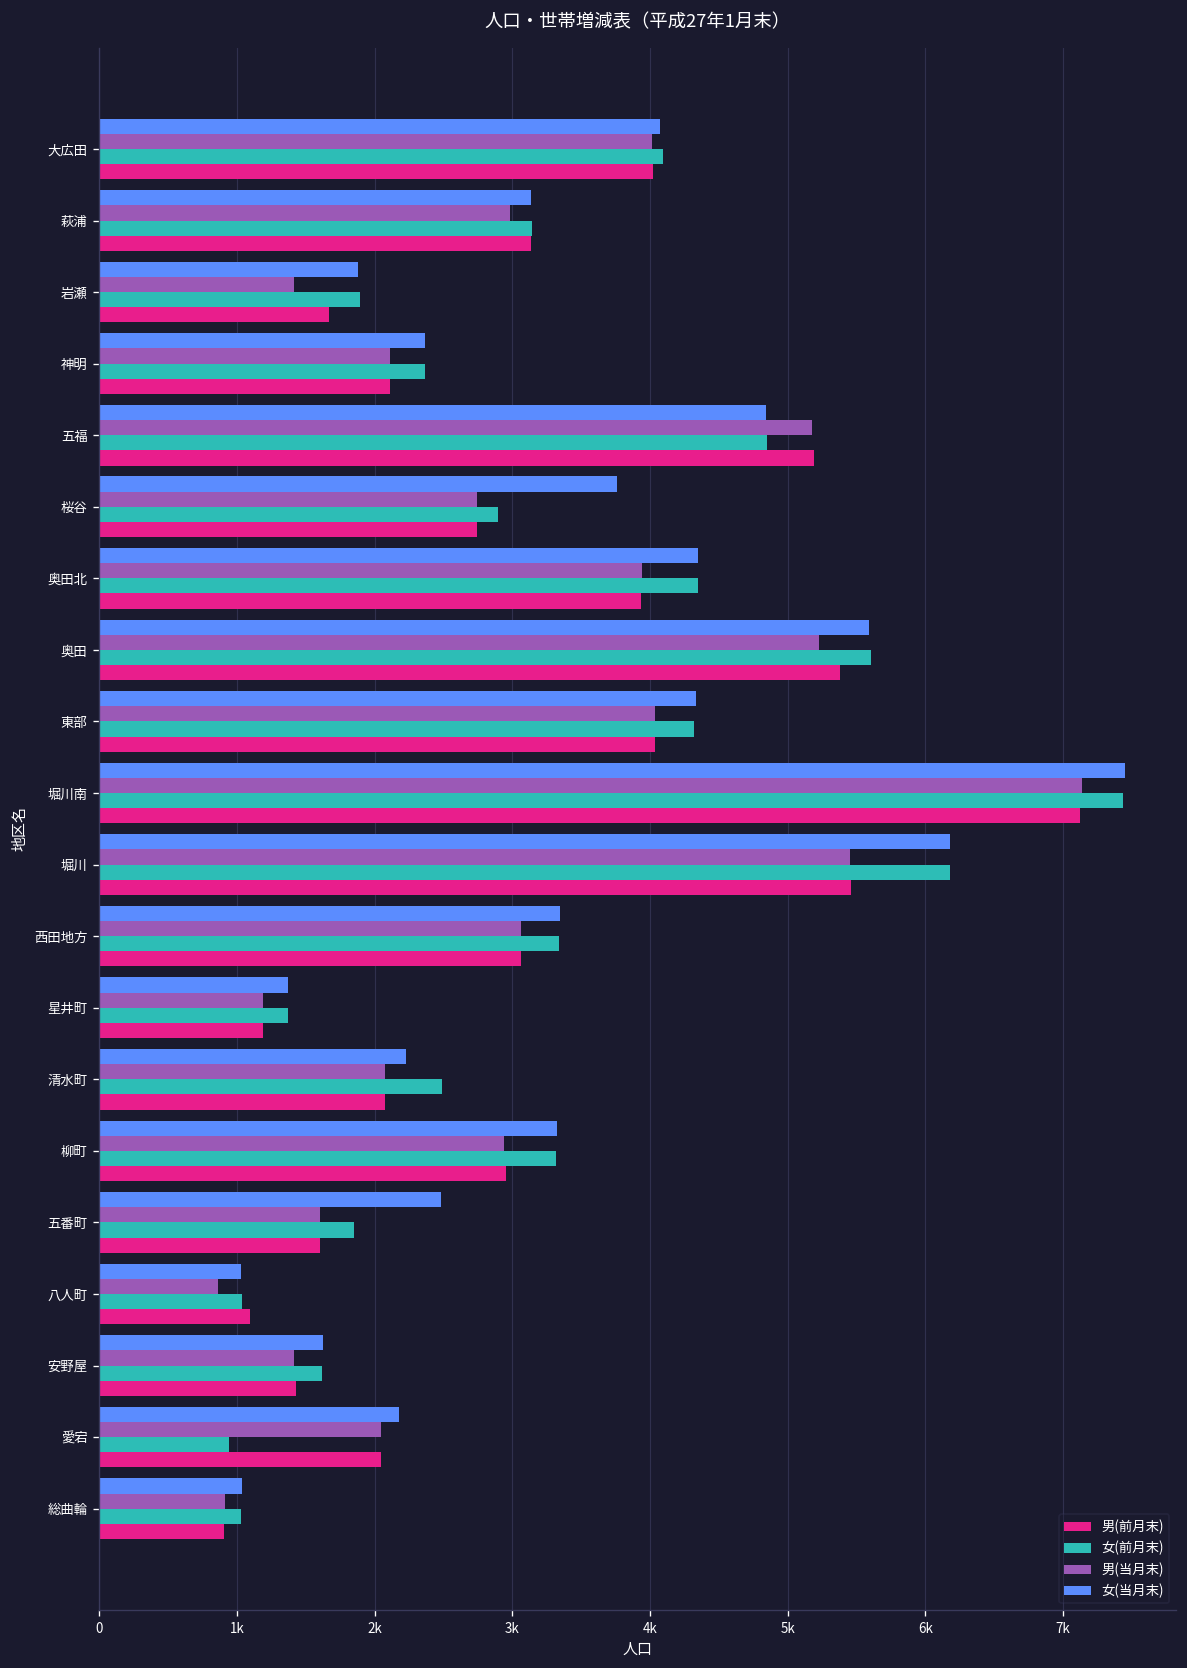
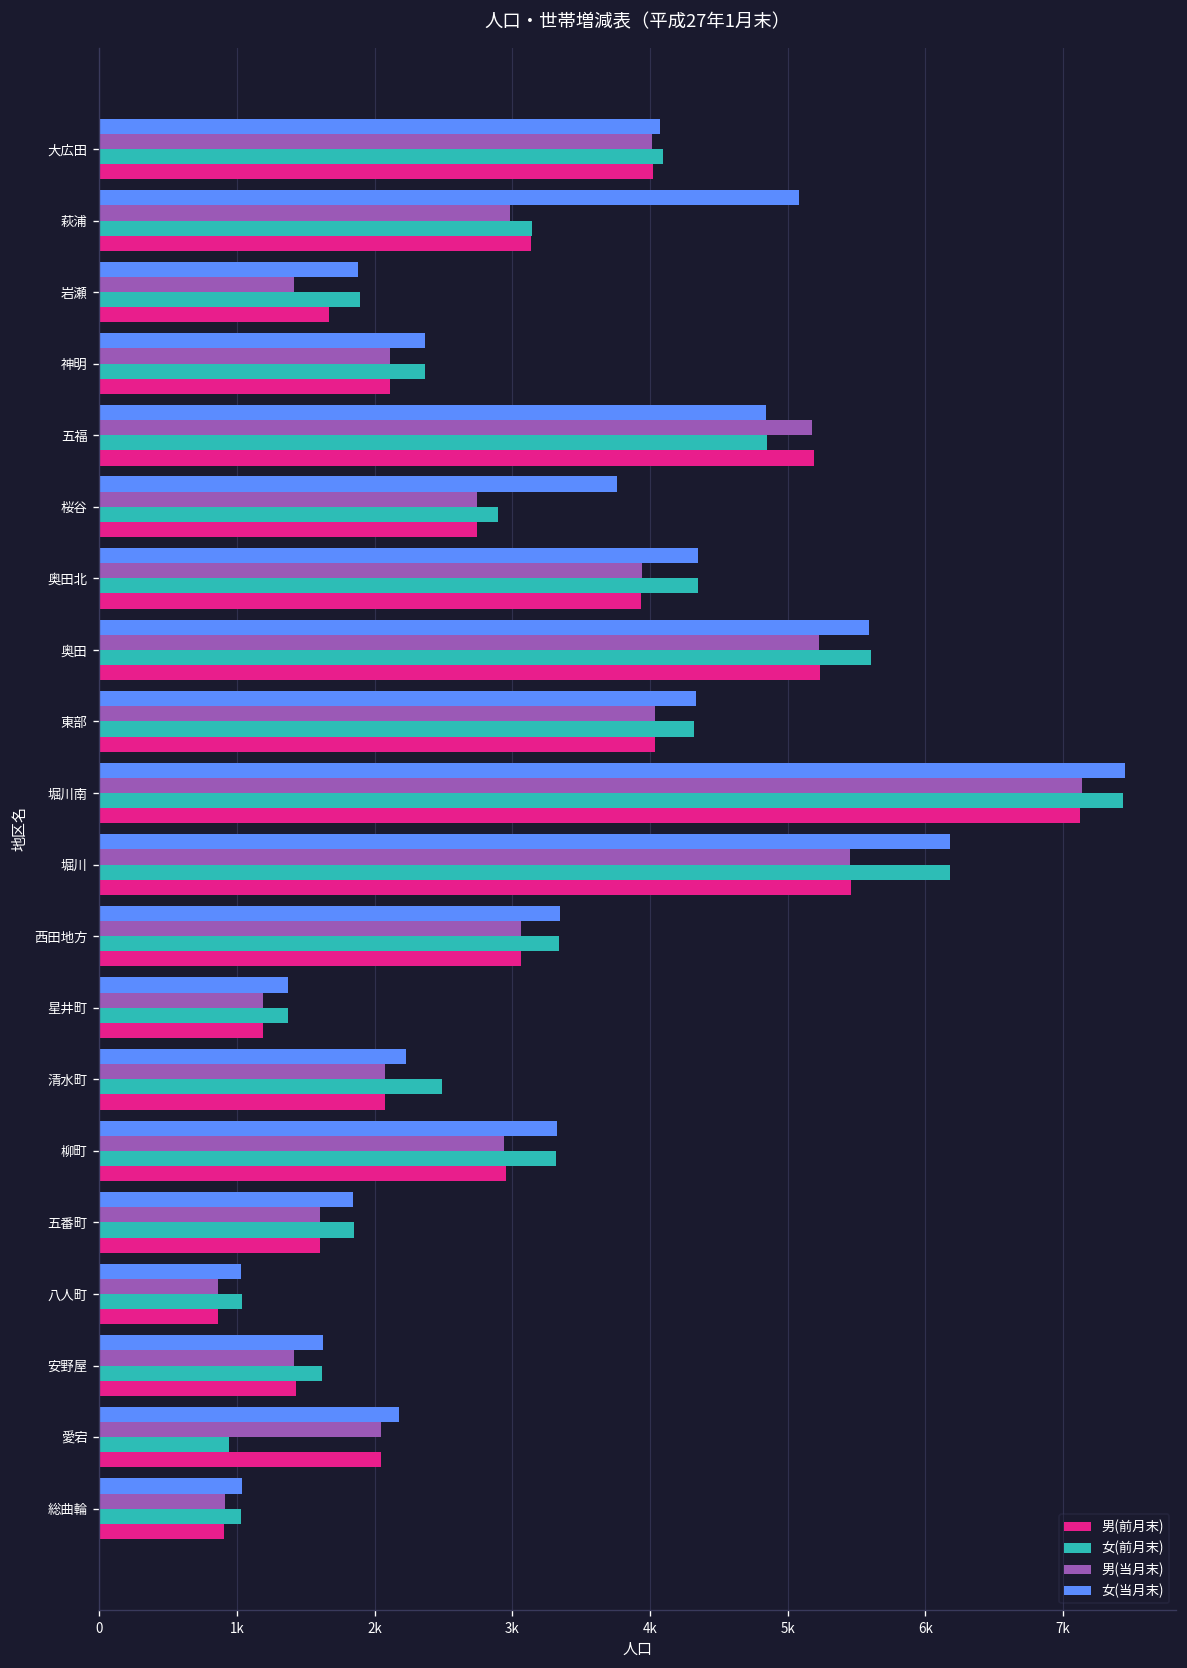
女(当月末), 萩浦: 3140 -> 5080
男(前月末), 奥田: 5380 -> 5230
女(当月末), 五番町: 2480 -> 1840
男(前月末), 八人町: 1090 -> 860
